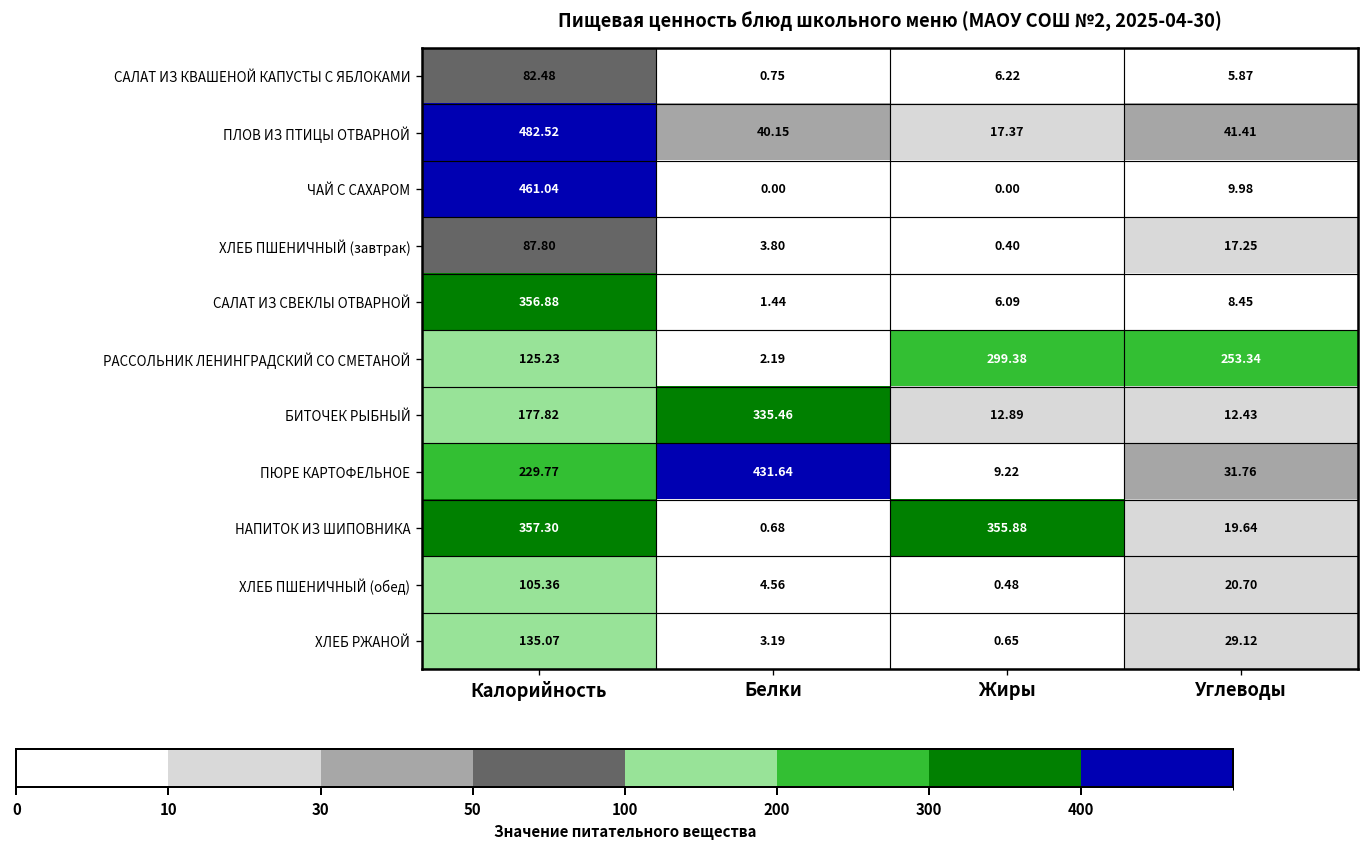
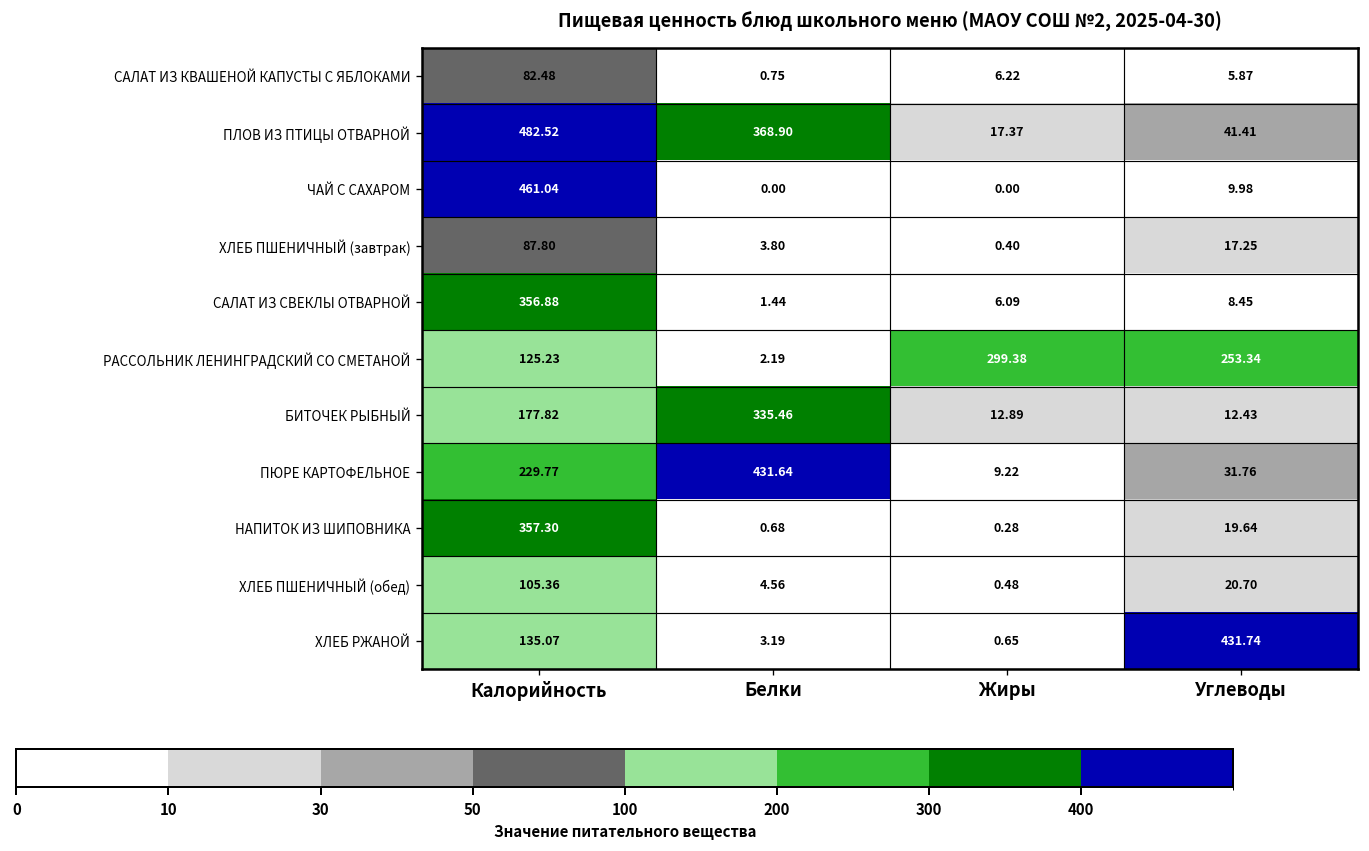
Пищевая ценность блюд школьного меню (МАОУ СОШ №2, 2025-04-30), ПЛОВ ИЗ ПТИЦЫ ОТВАРНОЙ, Белки: 40.15 -> 368.90
Пищевая ценность блюд школьного меню (МАОУ СОШ №2, 2025-04-30), НАПИТОК ИЗ ШИПОВНИКА, Жиры: 355.88 -> 0.28
Пищевая ценность блюд школьного меню (МАОУ СОШ №2, 2025-04-30), ХЛЕБ РЖАНОЙ, Углеводы: 29.12 -> 431.74
